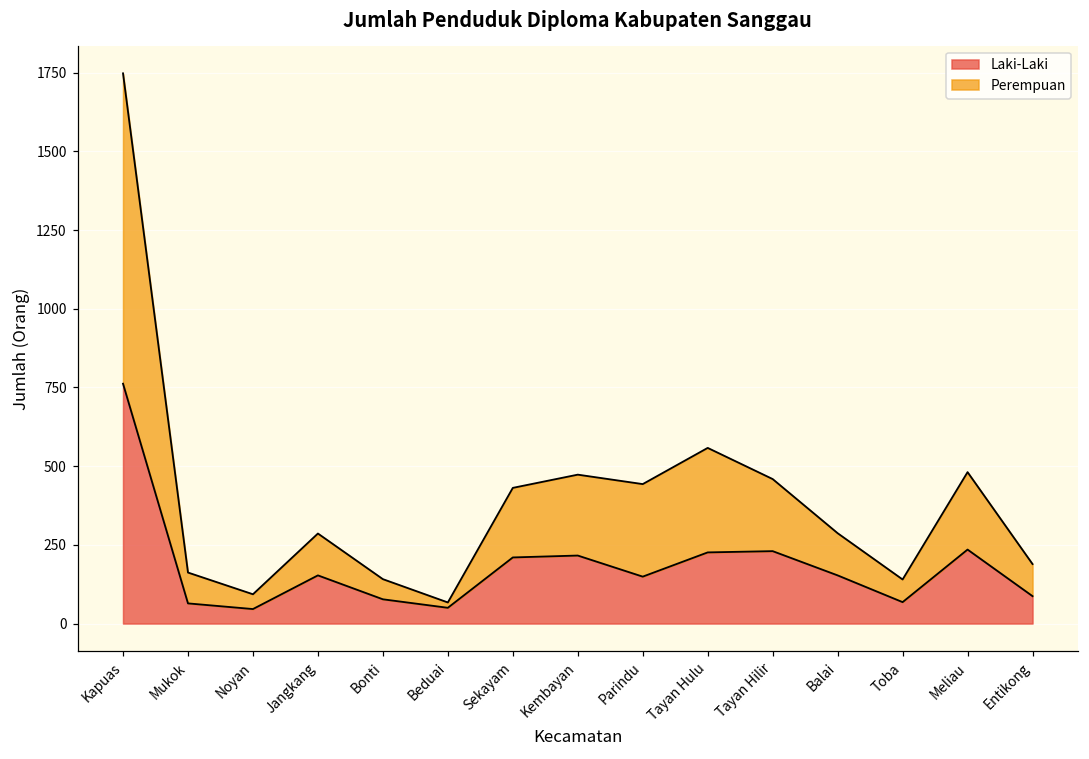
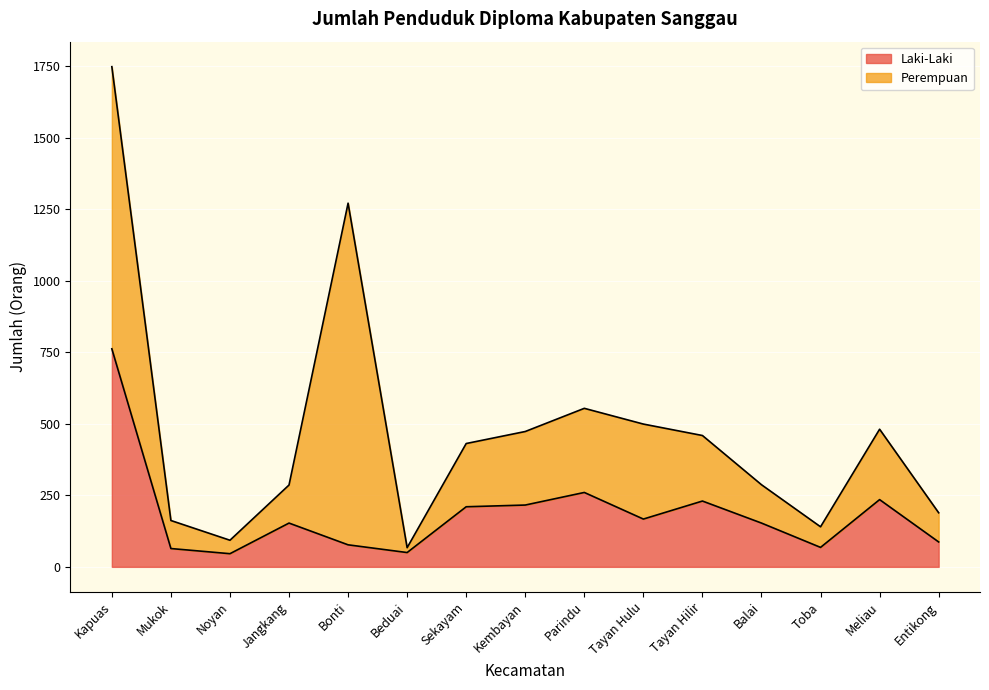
Perempuan, Bonti: 60 -> 1190
Laki-Laki, Parindu: 150 -> 260
Laki-Laki, Tayan Hulu: 230 -> 170
